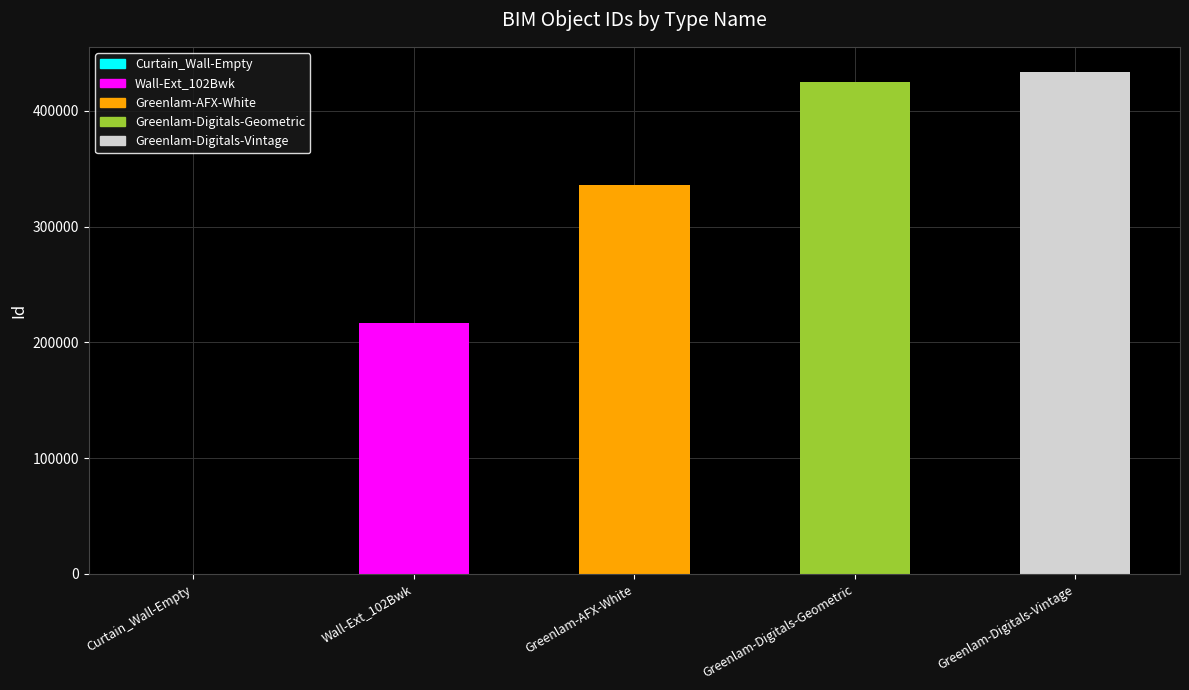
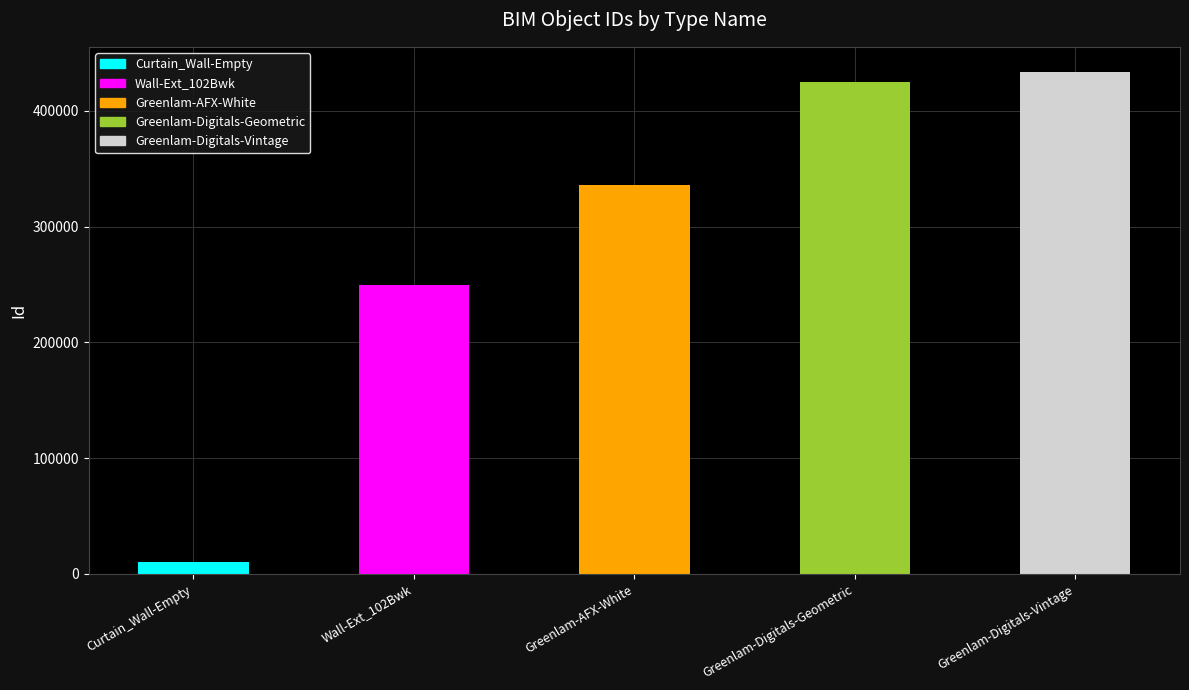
Curtain_Wall-Empty: 0 -> 10000
Wall-Ext_102Bwk: 217000 -> 249000
